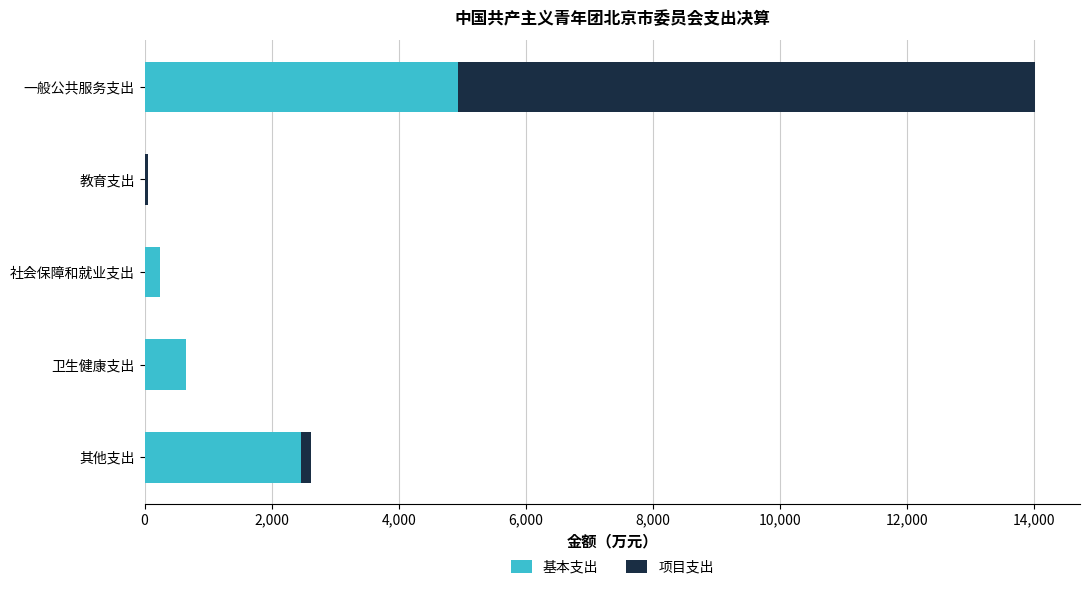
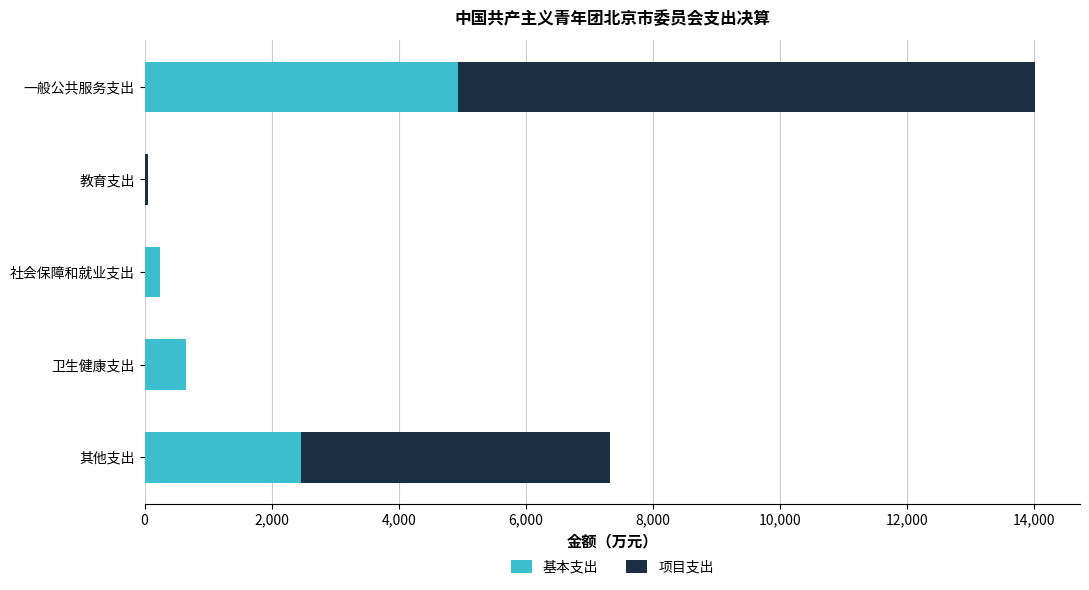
项目支出, 其他支出: 100 -> 4,900
